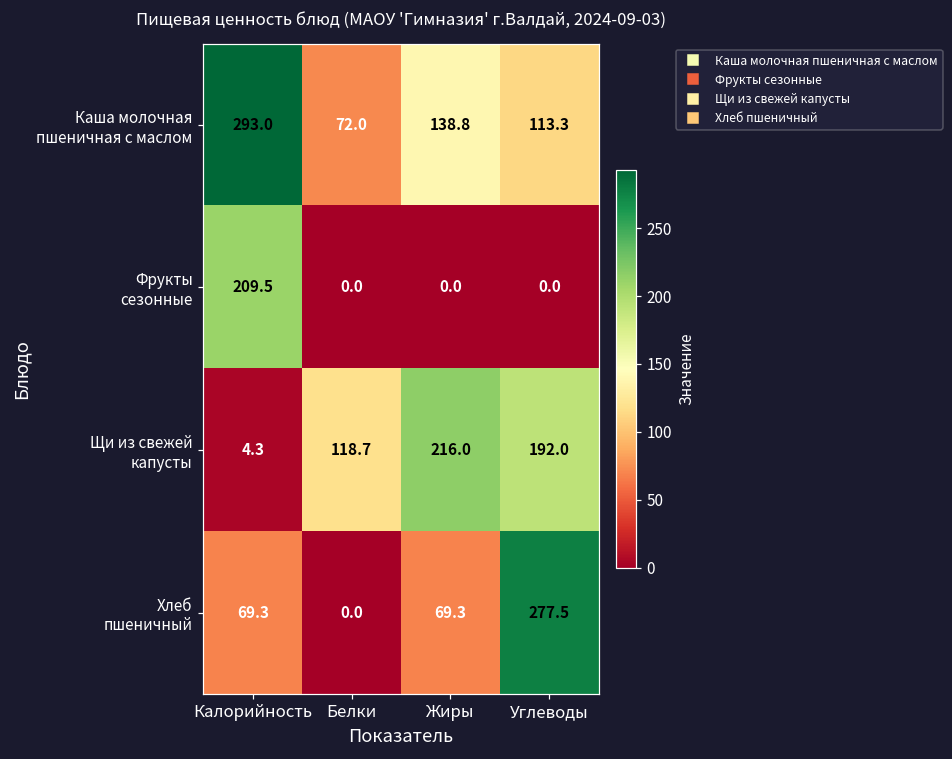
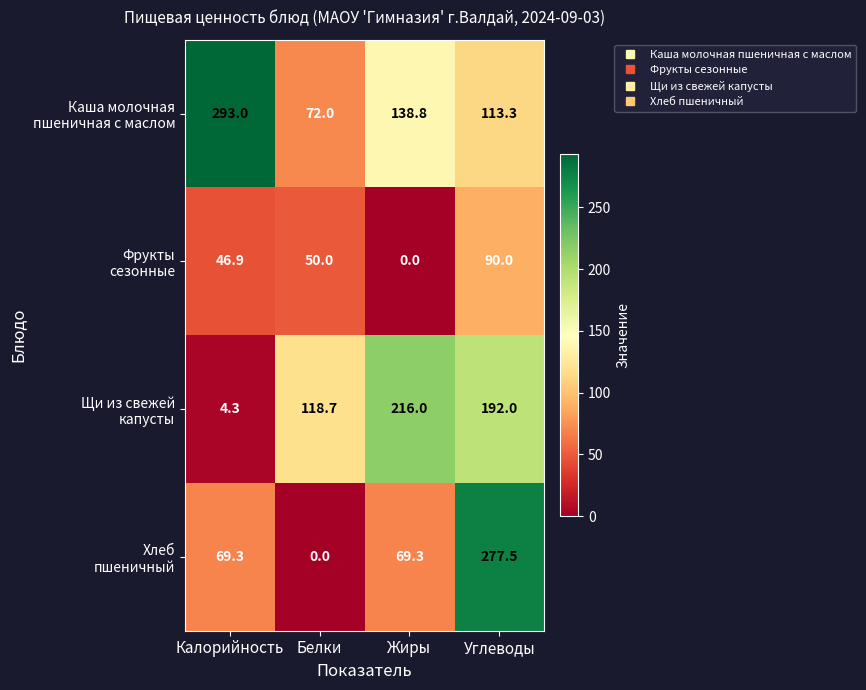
Фрукты сезонные, Калорийность: 209.5 -> 46.9
Фрукты сезонные, Белки: 0.0 -> 50.0
Фрукты сезонные, Углеводы: 0.0 -> 90.0
